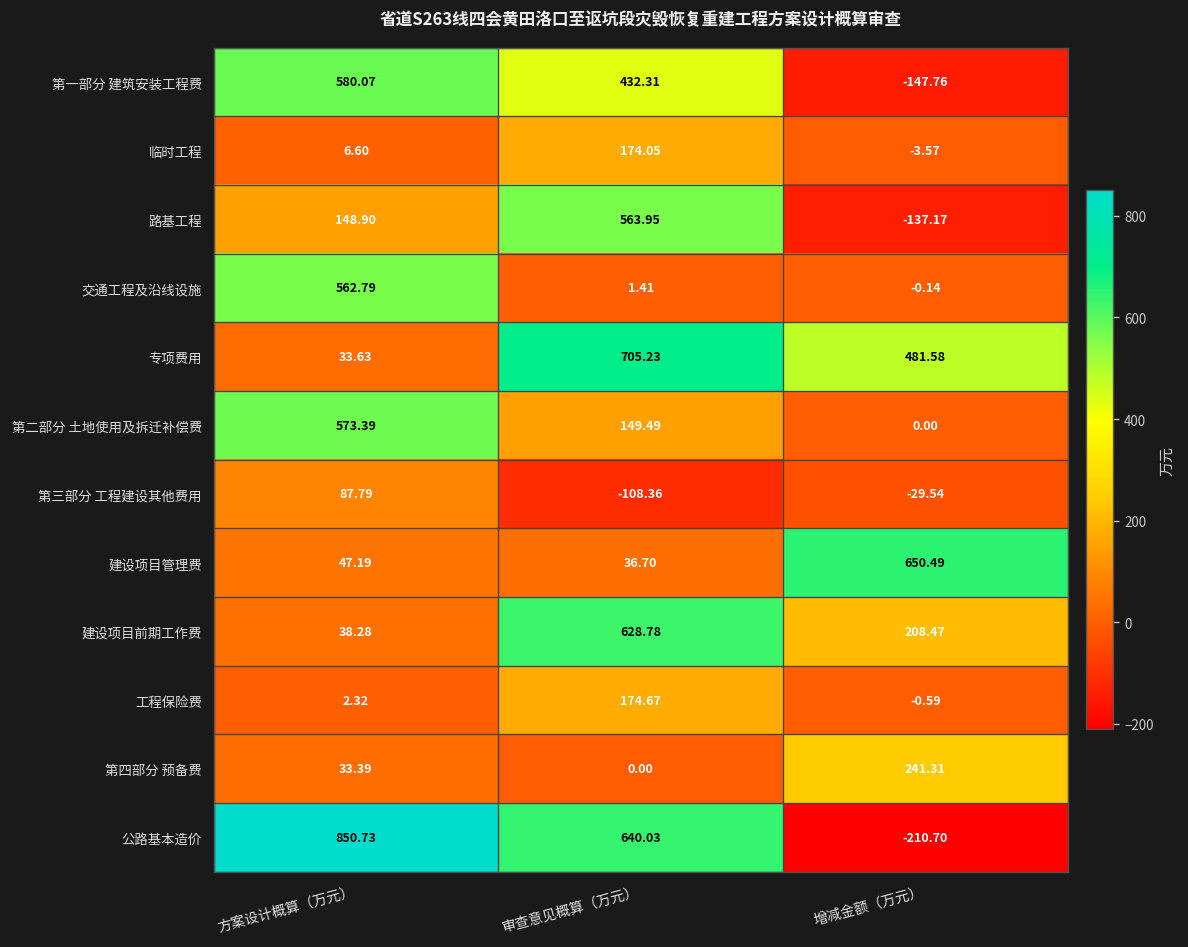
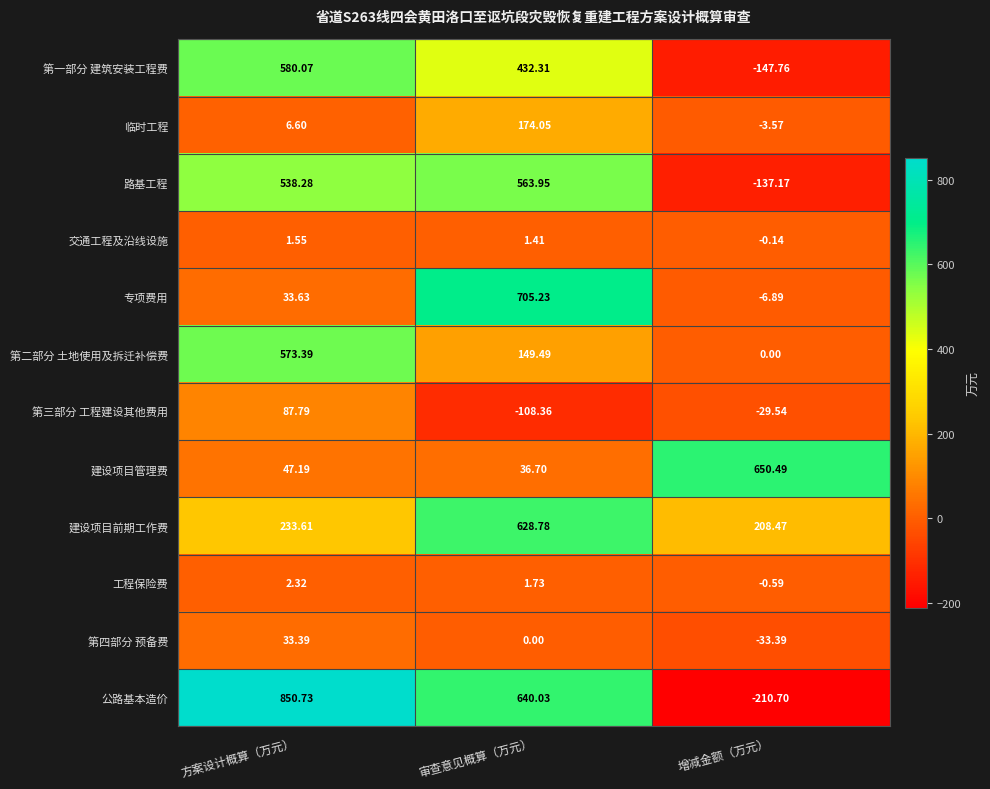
路基工程, 方案设计概算（万元）: 148.90 -> 538.28
交通工程及沿线设施, 方案设计概算（万元）: 562.79 -> 1.55
专项费用, 增减金额（万元）: 481.58 -> -6.89
建设项目前期工作费, 方案设计概算（万元）: 38.28 -> 233.61
工程保险费, 审查意见概算（万元）: 174.67 -> 1.73
第四部分 预备费, 增减金额（万元）: 241.31 -> -33.39
